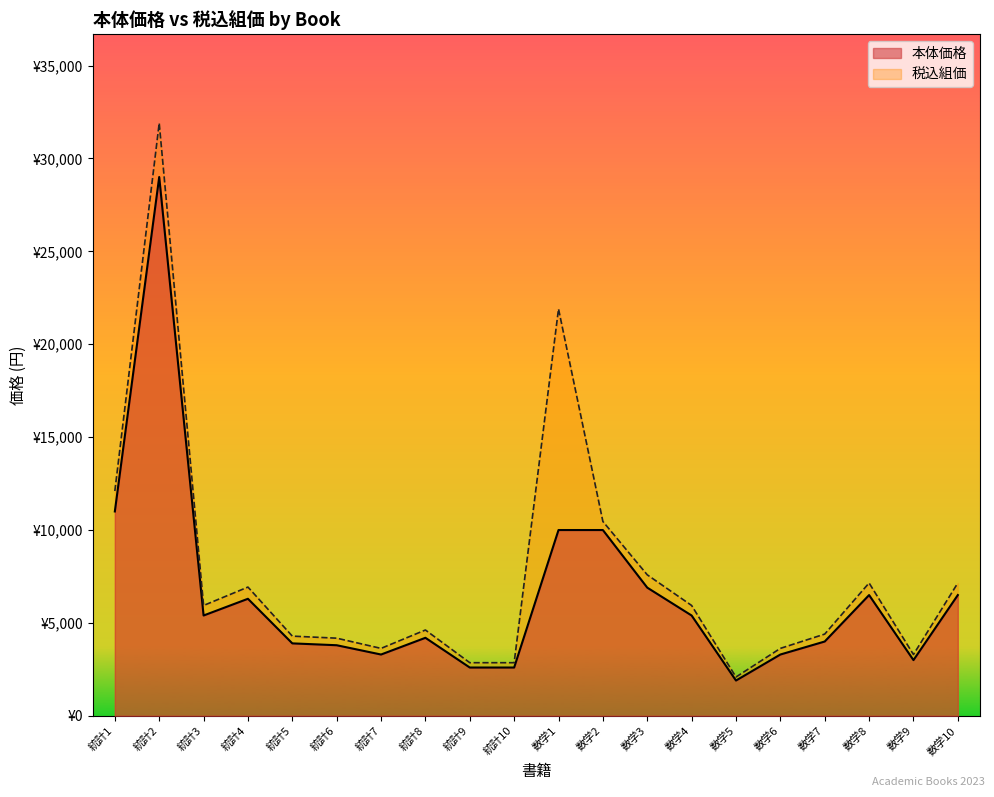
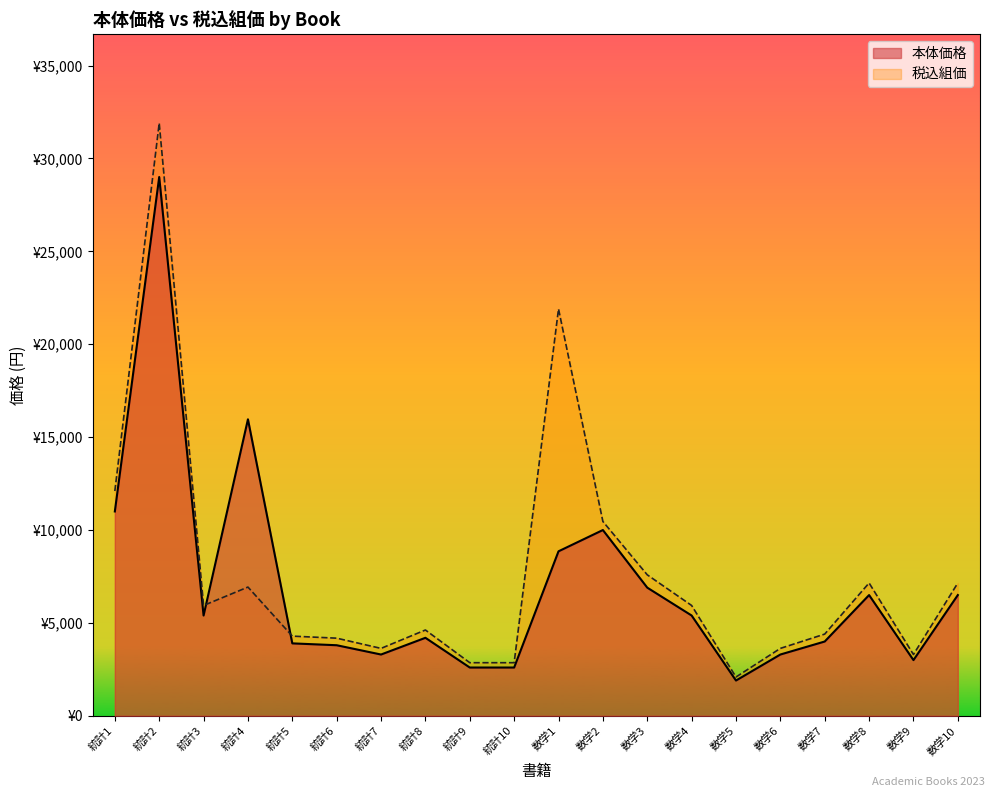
本体価格, 統計4: ¥6,300 -> ¥16,000
本体価格, 数学1: ¥10,000 -> ¥8,900
